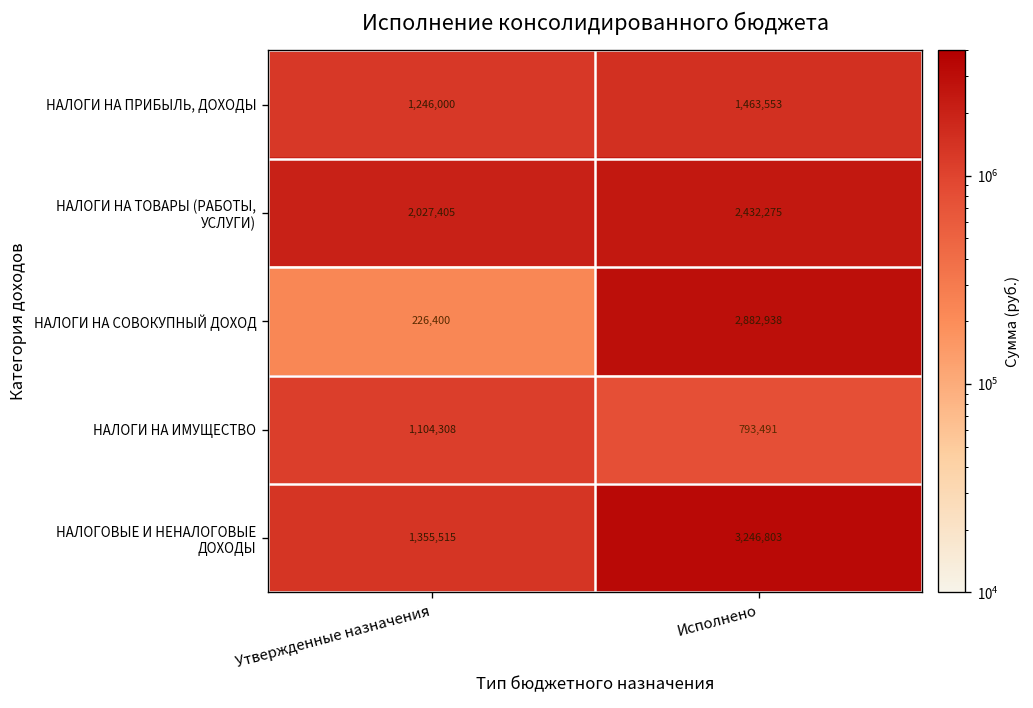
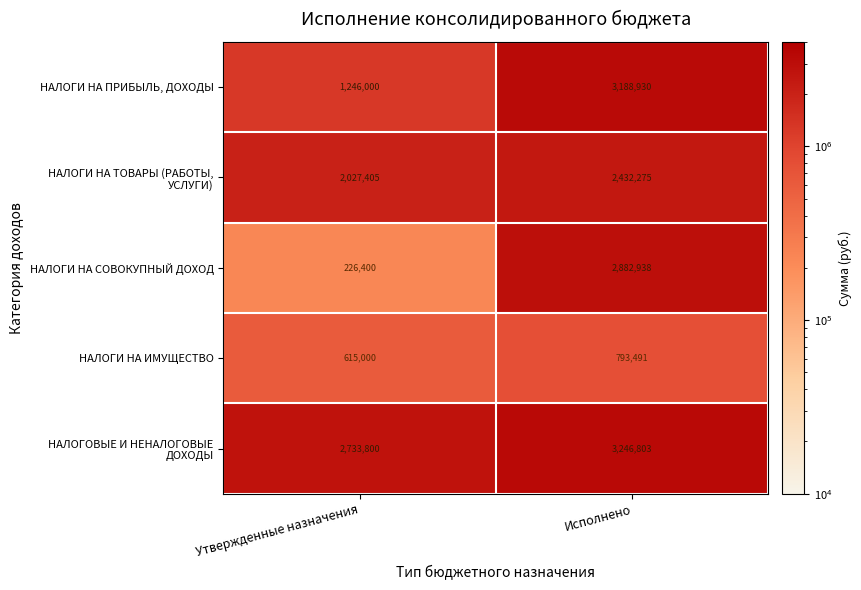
НАЛОГИ НА ПРИБЫЛЬ, ДОХОДЫ, Исполнено: 1,463,553 -> 3,188,930
НАЛОГИ НА ИМУЩЕСТВО, Утвержденные назначения: 1,104,308 -> 615,000
НАЛОГОВЫЕ И НЕНАЛОГОВЫЕ ДОХОДЫ, Утвержденные назначения: 1,355,515 -> 2,733,800
